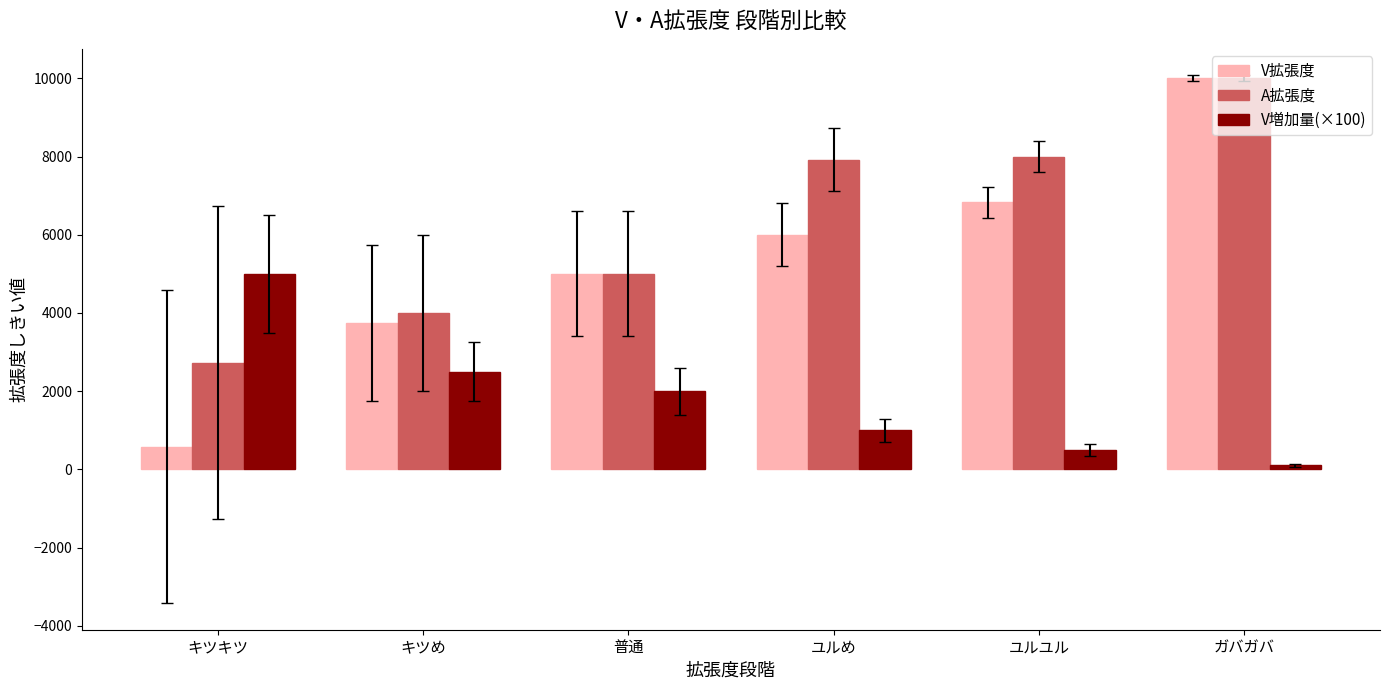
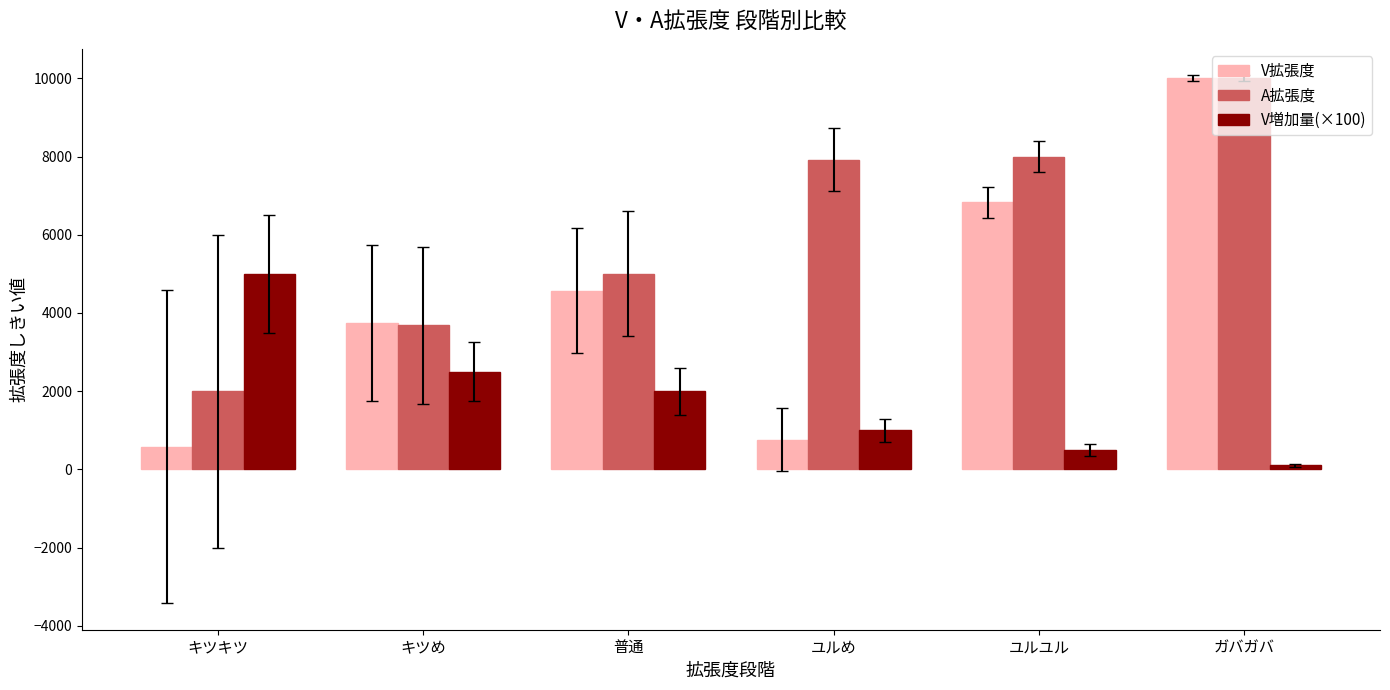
A拡張度, キツキツ: 2700 -> 2000
A拡張度, キツめ: 4000 -> 3700
V拡張度, 普通: 5000 -> 4600
V拡張度, ユルめ: 6000 -> 800
